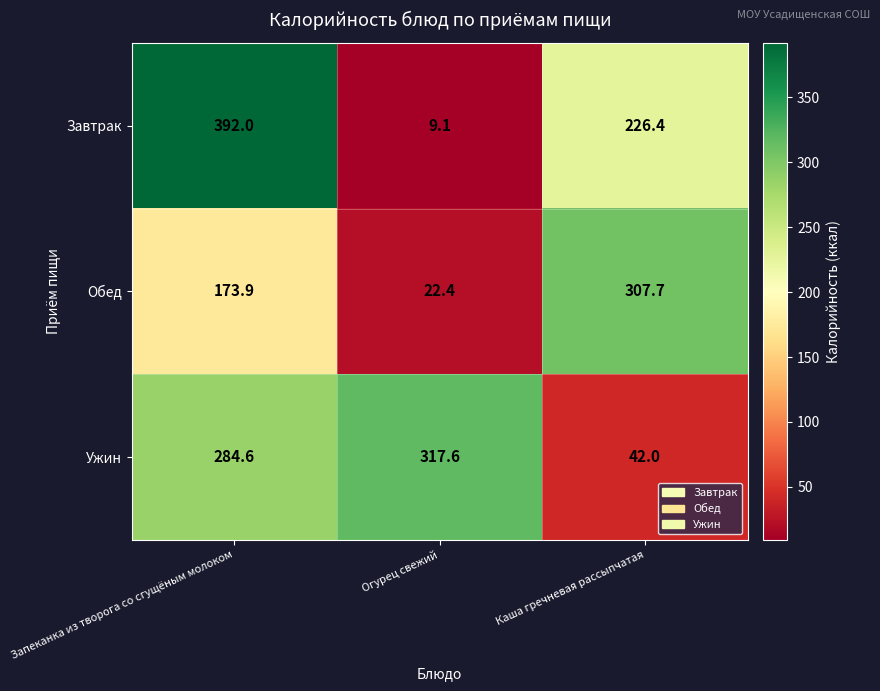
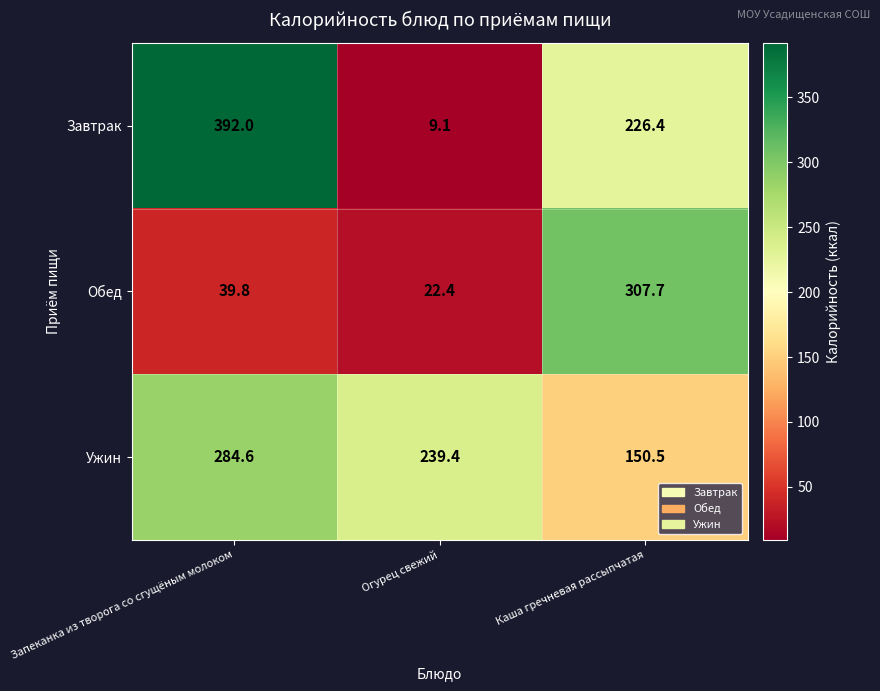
Обед, Запеканка из творога со сгущёным молоком: 173.9 -> 39.8
Ужин, Огурец свежий: 317.6 -> 239.4
Ужин, Каша гречневая рассыпчатая: 42.0 -> 150.5
